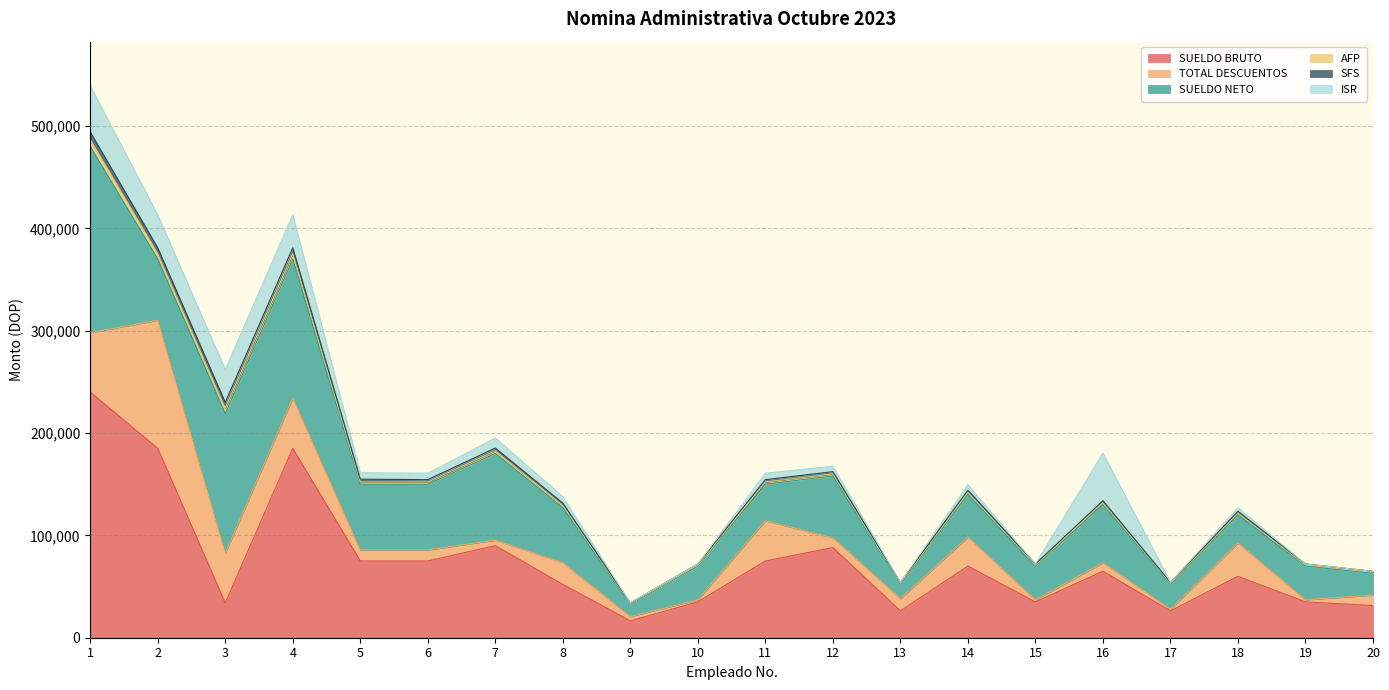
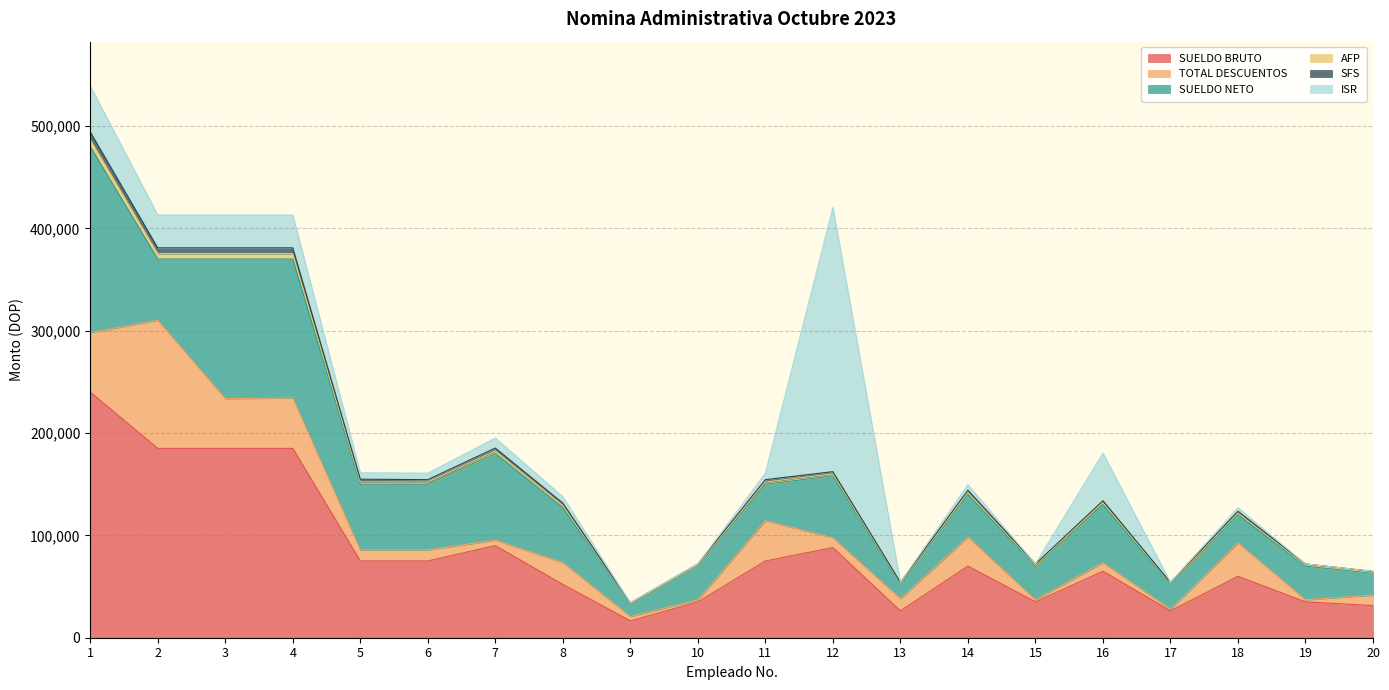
SUELDO BRUTO, 3: 34,000 -> 185,000
ISR, 12: 5,000 -> 258,000
